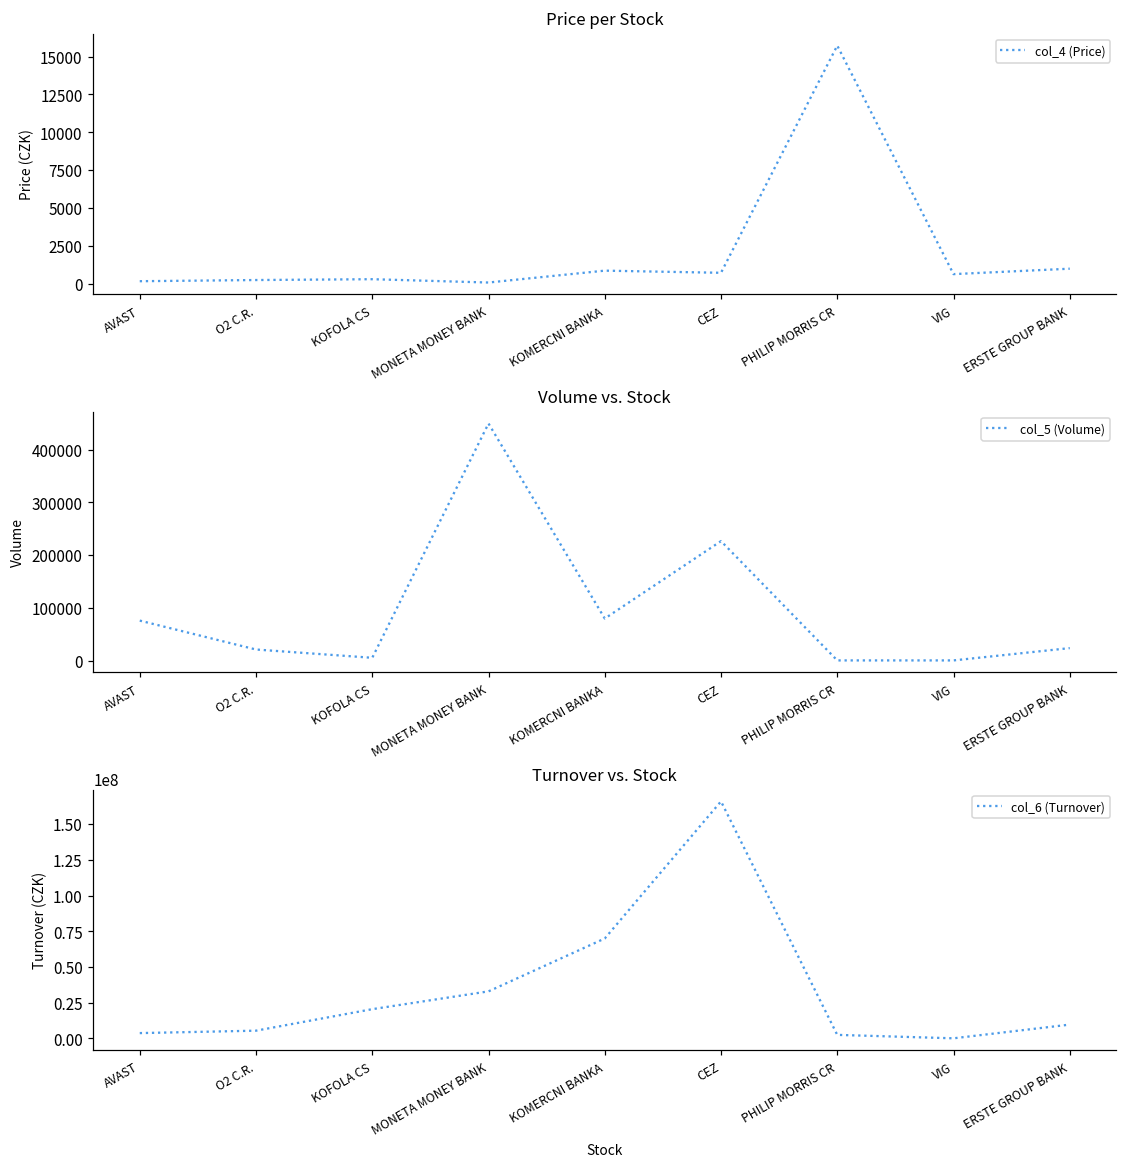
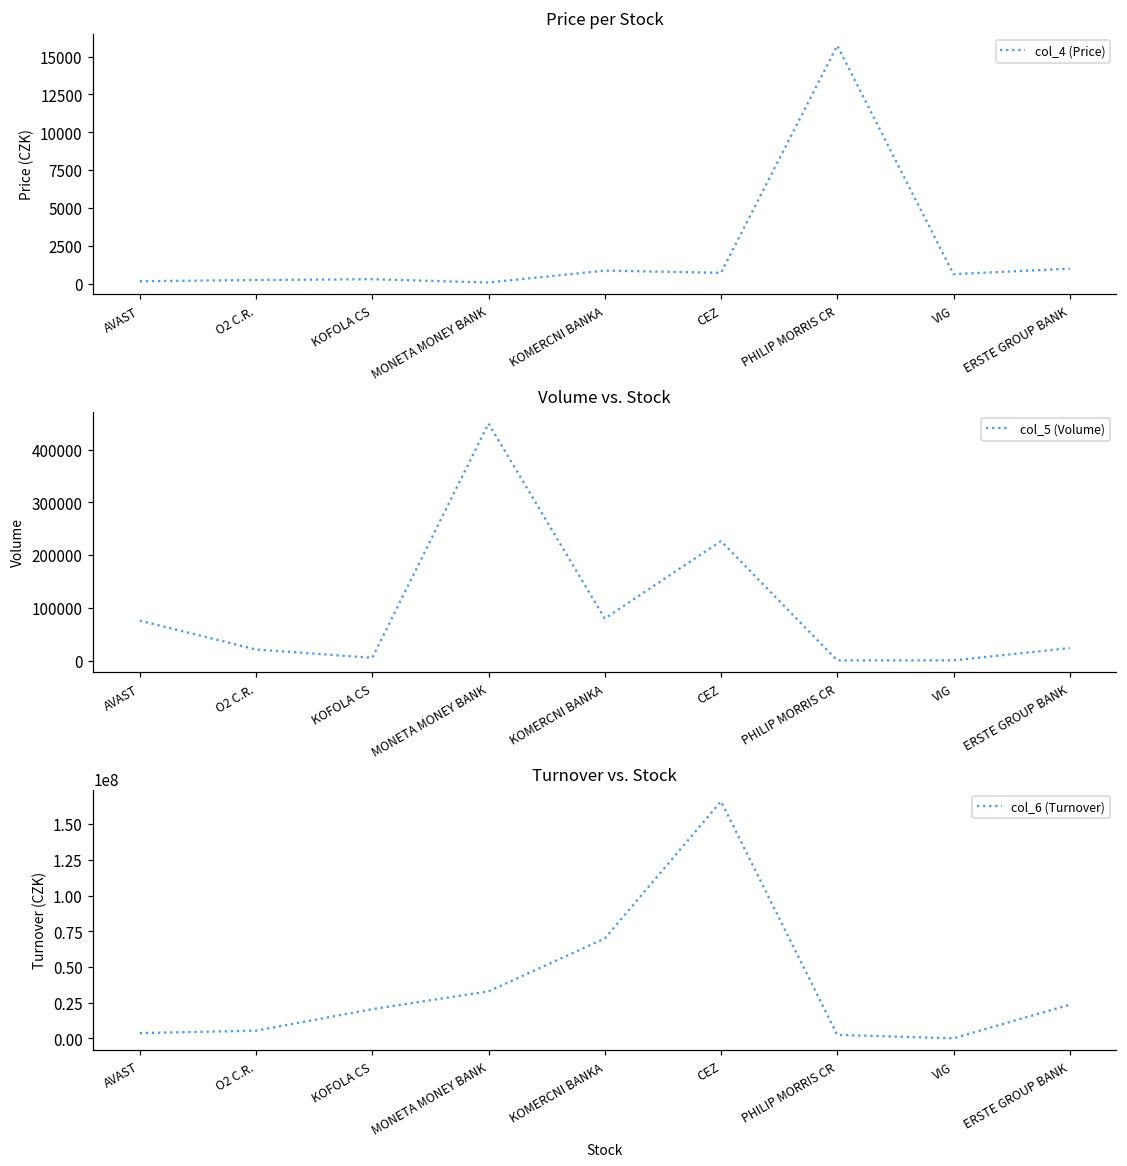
Turnover vs. Stock, ERSTE GROUP BANK: 10000000 -> 24000000
